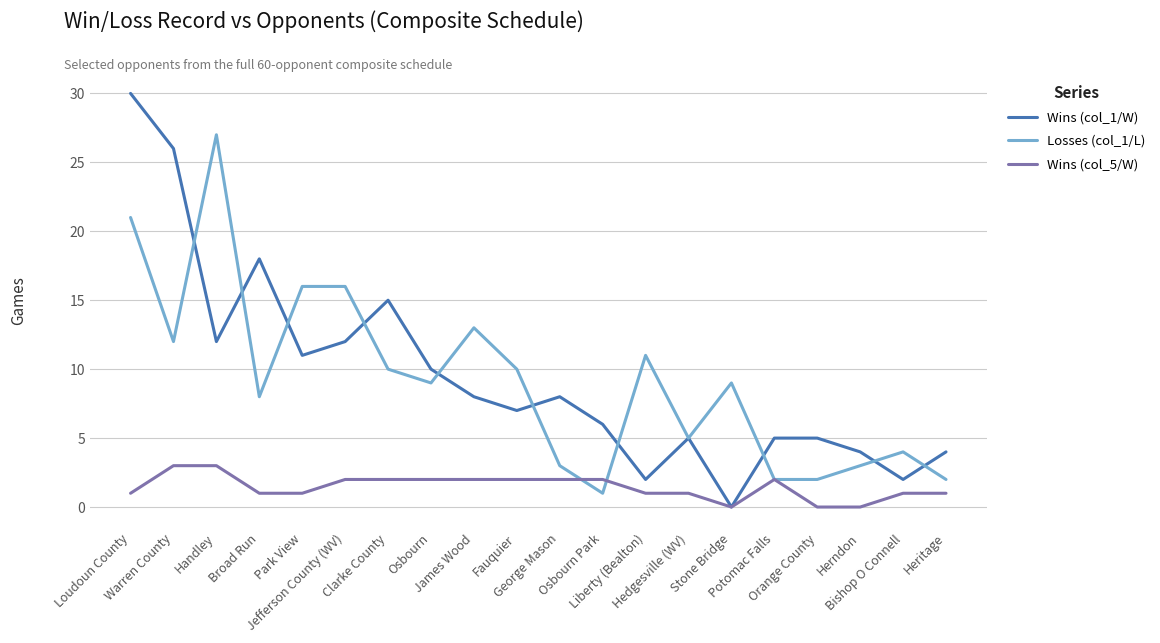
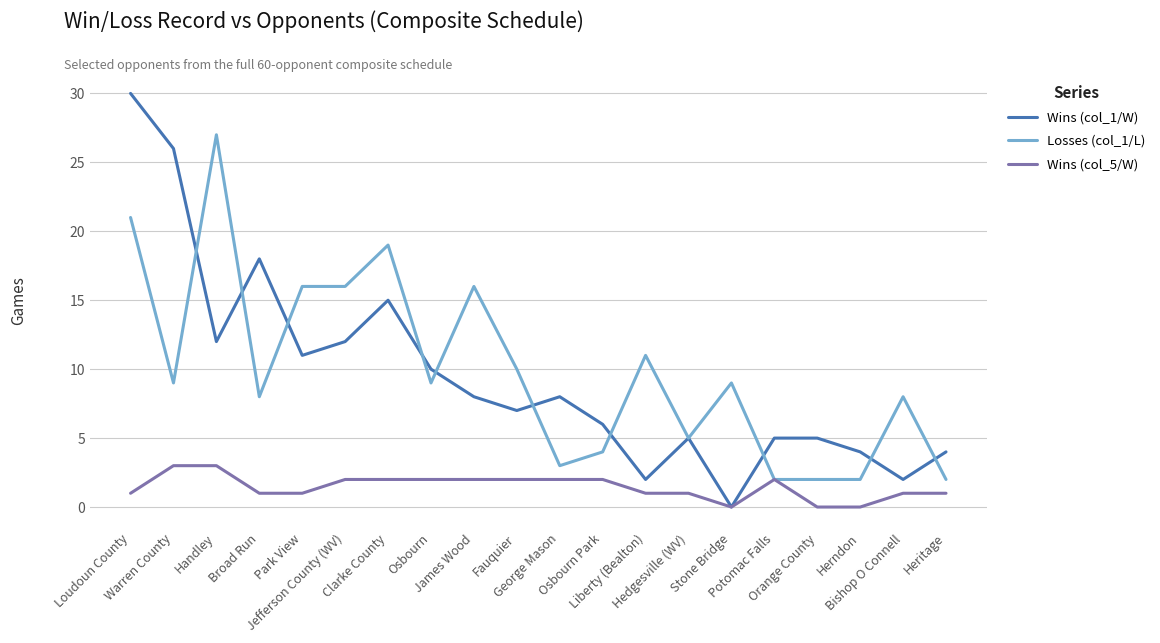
Losses (col_1/L), Warren County: 12 -> 9
Losses (col_1/L), Clarke County: 10 -> 19
Losses (col_1/L), James Wood: 13 -> 16
Losses (col_1/L), Osbourn Park: 1 -> 4
Losses (col_1/L), Herndon: 3 -> 2
Losses (col_1/L), Bishop O Connell: 4 -> 8
